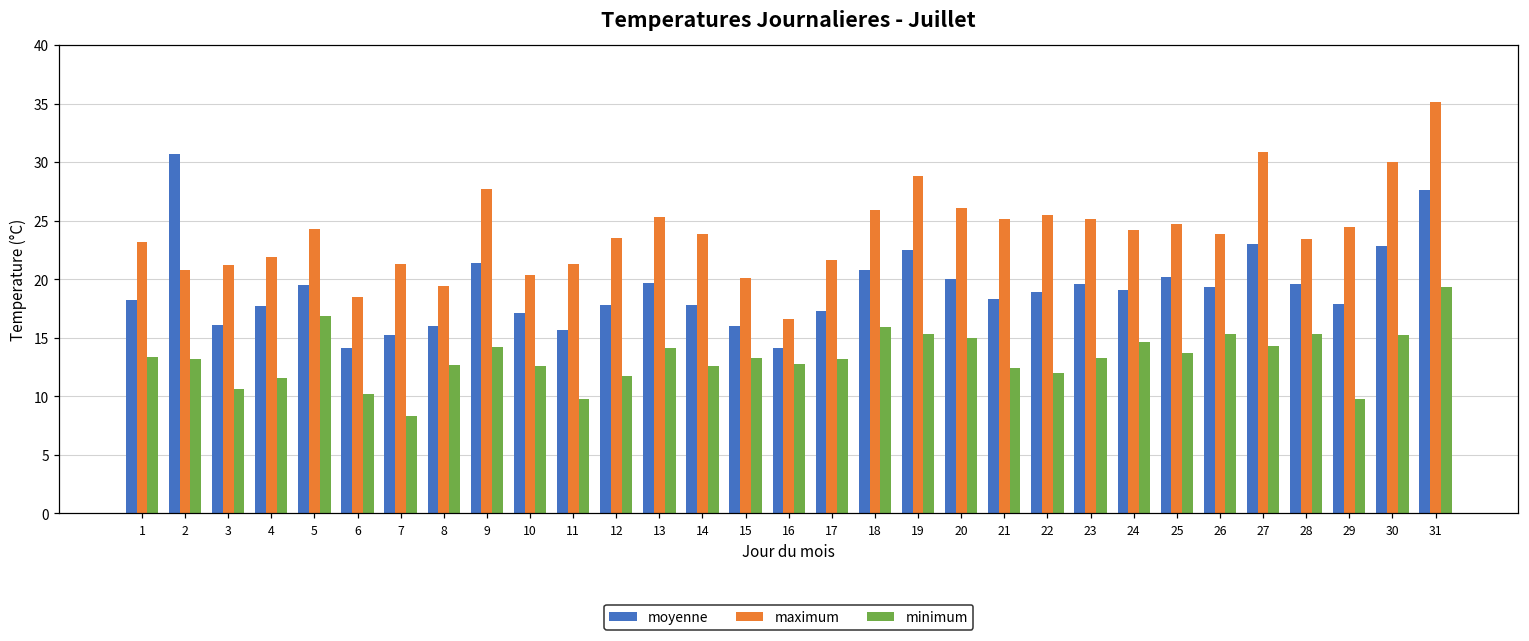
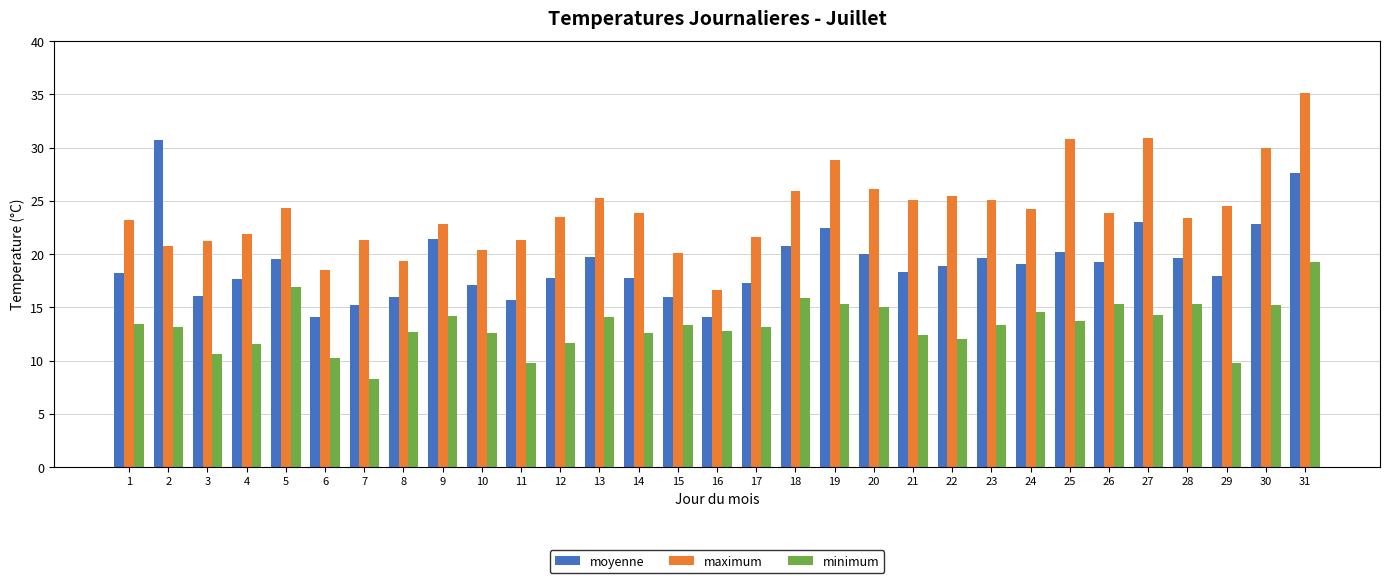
maximum, 9: 27.7 -> 22.8
maximum, 25: 24.7 -> 30.8
